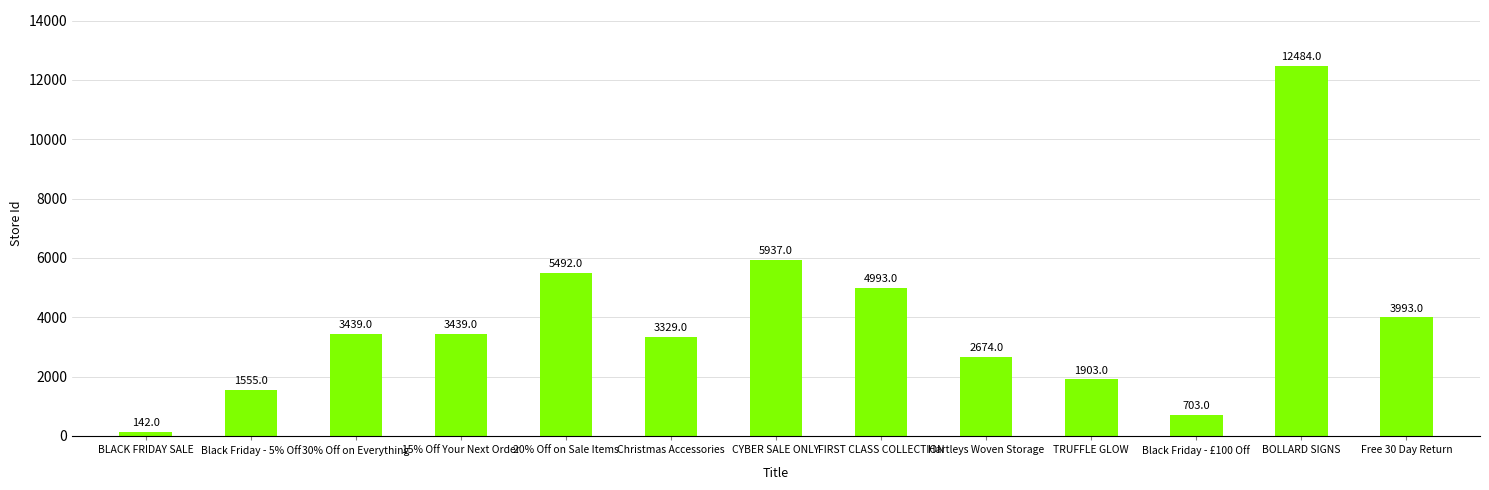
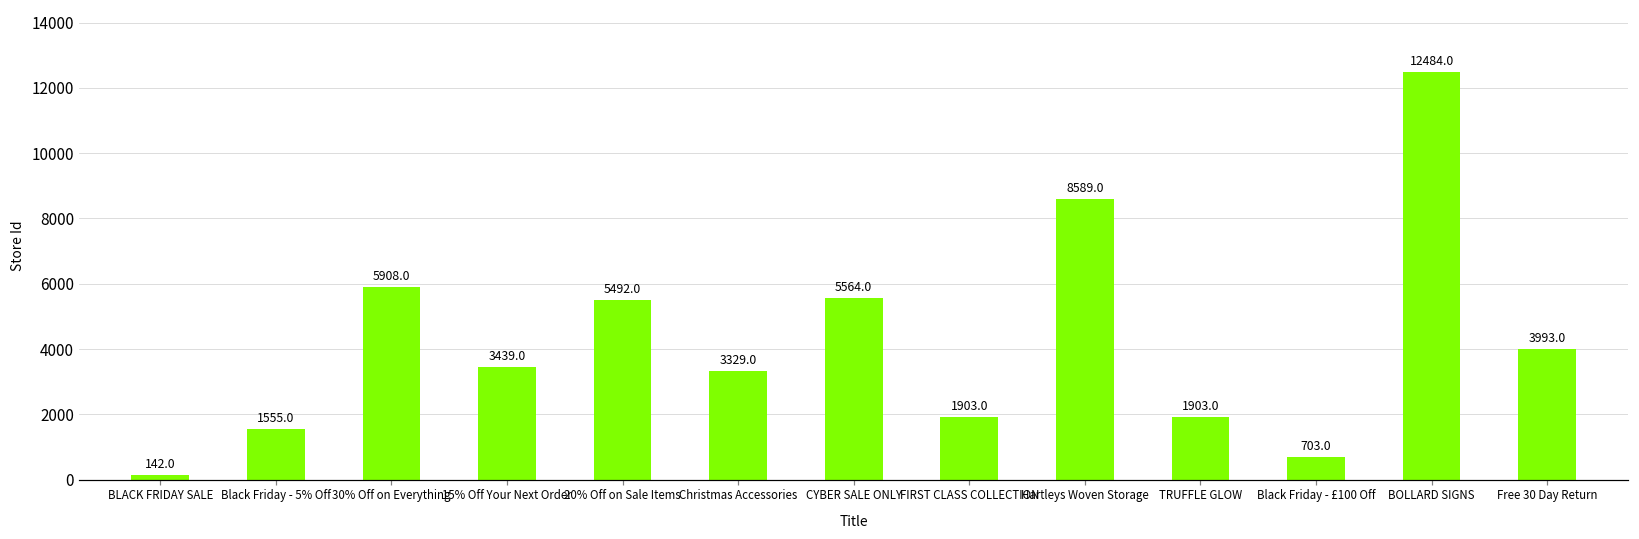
30% Off on Everything: 3439.0 -> 5908.0
CYBER SALE ONLY: 5937.0 -> 5564.0
FIRST CLASS COLLECTION: 4993.0 -> 1903.0
Hartleys Woven Storage: 2674.0 -> 8589.0
